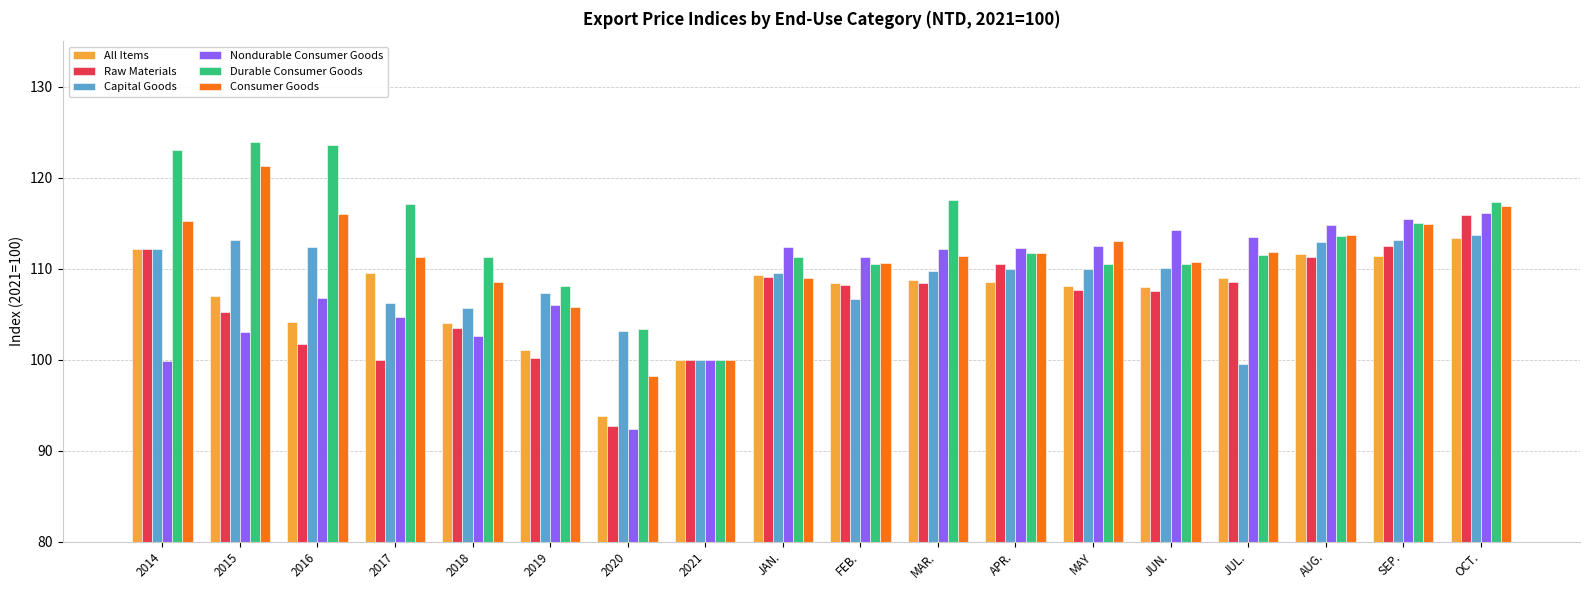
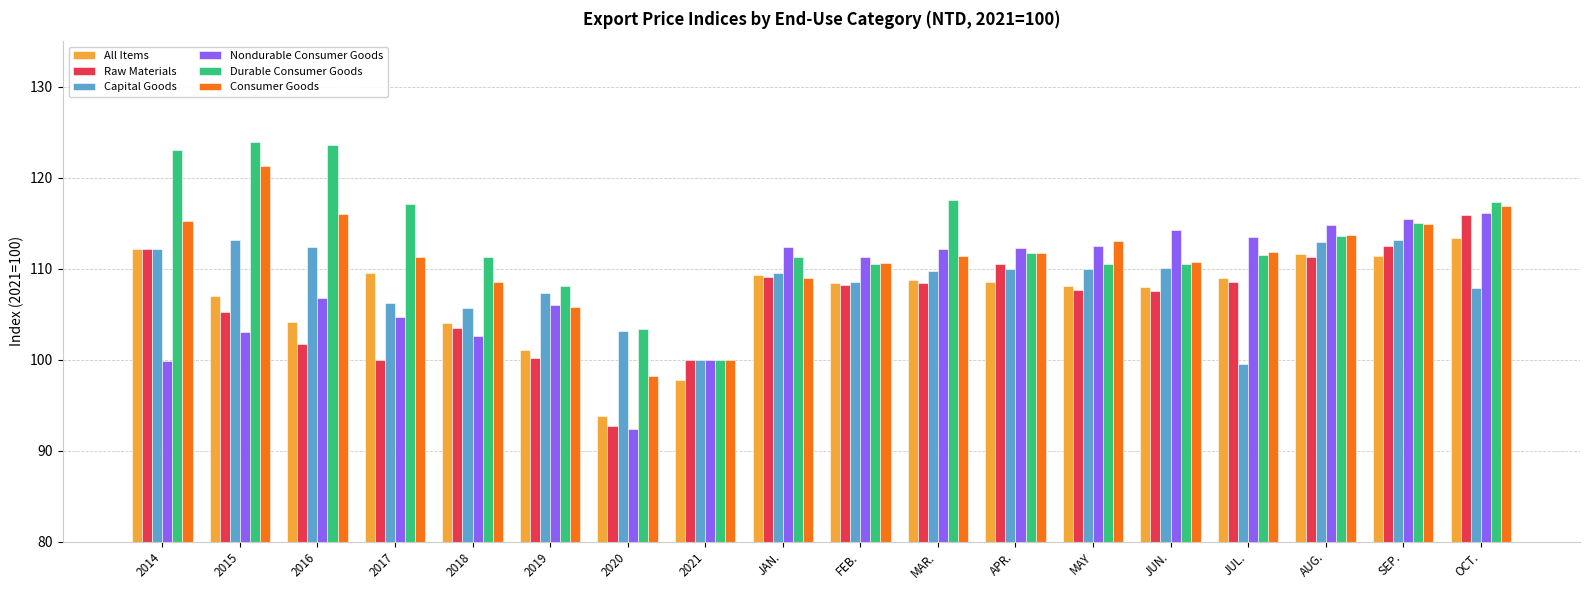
All Items, 2021: 100 -> 98
Capital Goods, FEB.: 107 -> 109
Capital Goods, OCT.: 114 -> 108
